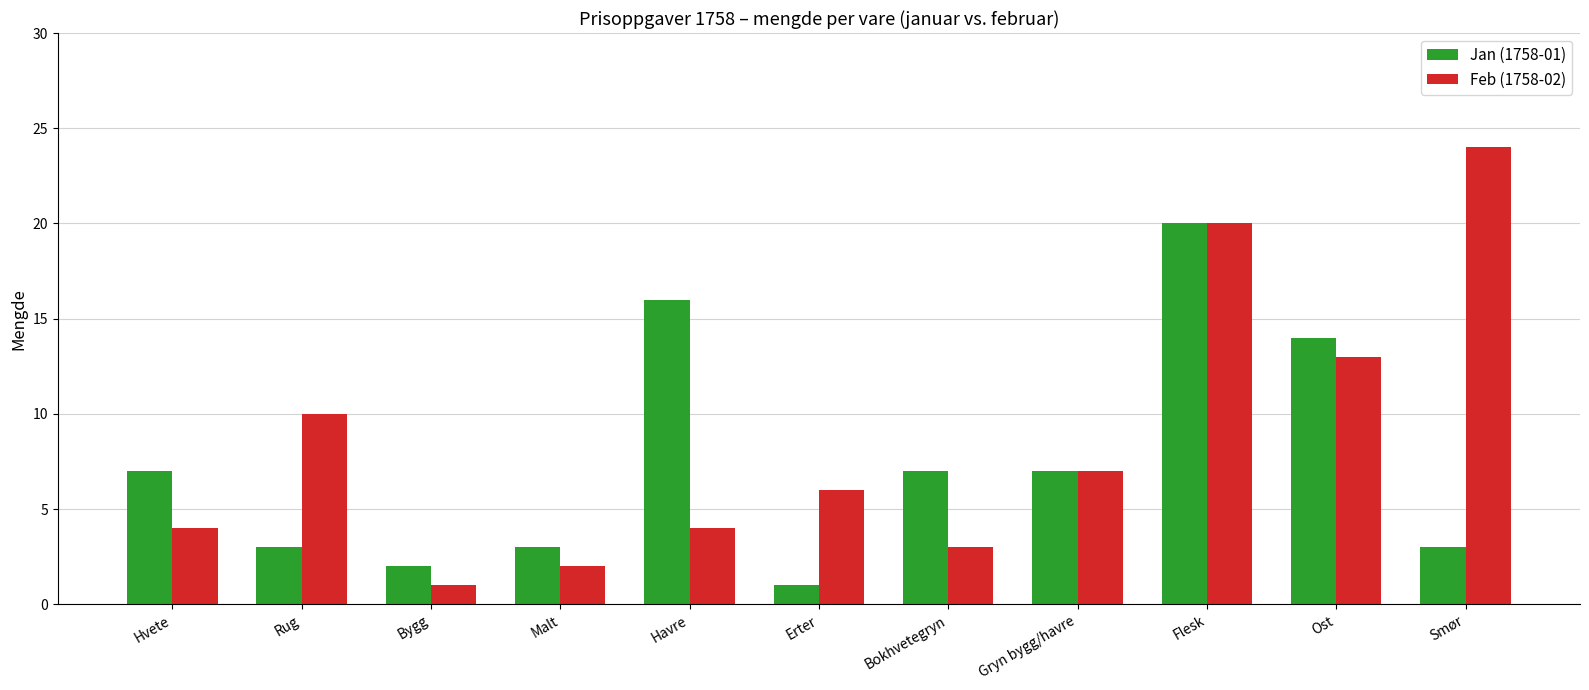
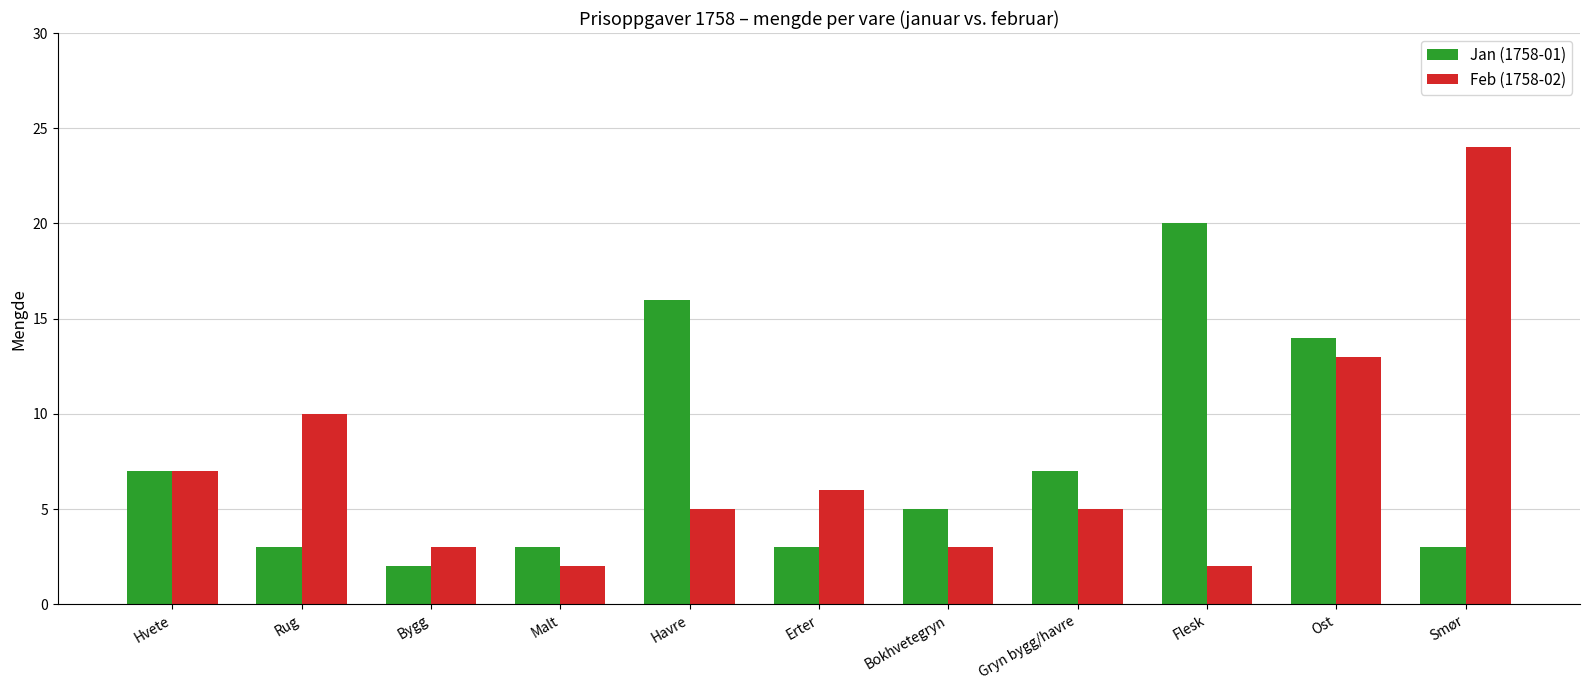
Feb (1758-02), Hvete: 4 -> 7
Feb (1758-02), Bygg: 1 -> 3
Feb (1758-02), Havre: 4 -> 5
Jan (1758-01), Erter: 1 -> 3
Jan (1758-01), Bokhvetegryn: 7 -> 5
Feb (1758-02), Gryn bygg/havre: 7 -> 5
Feb (1758-02), Flesk: 20 -> 2
